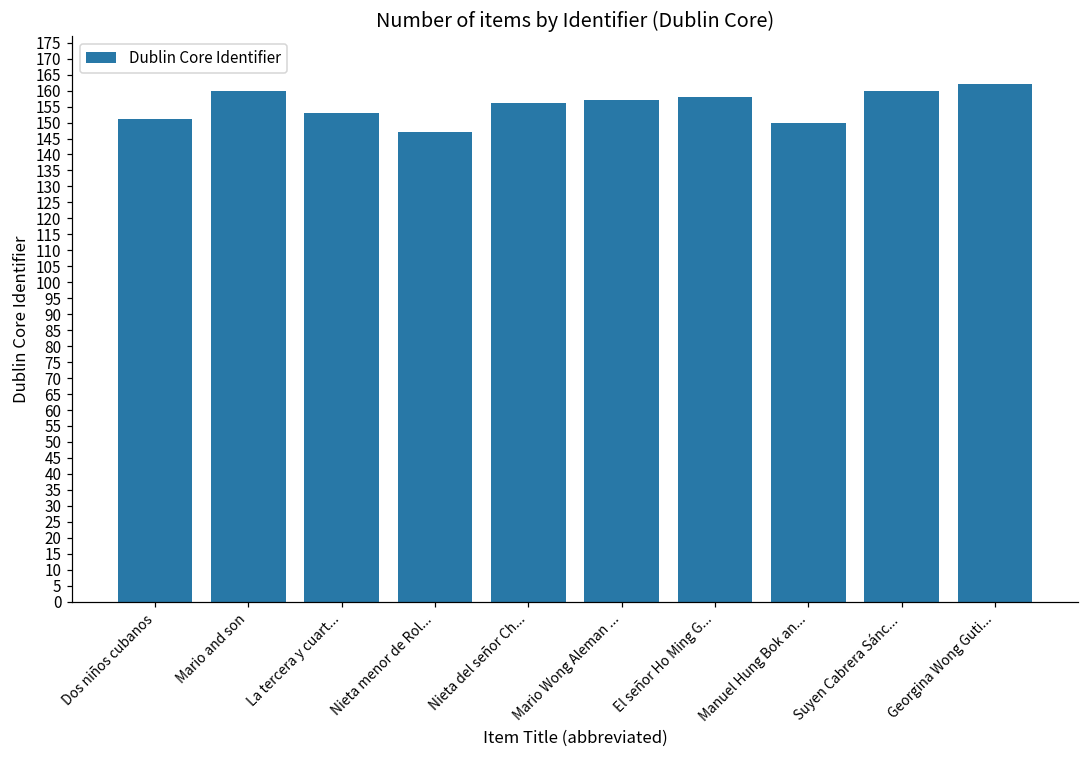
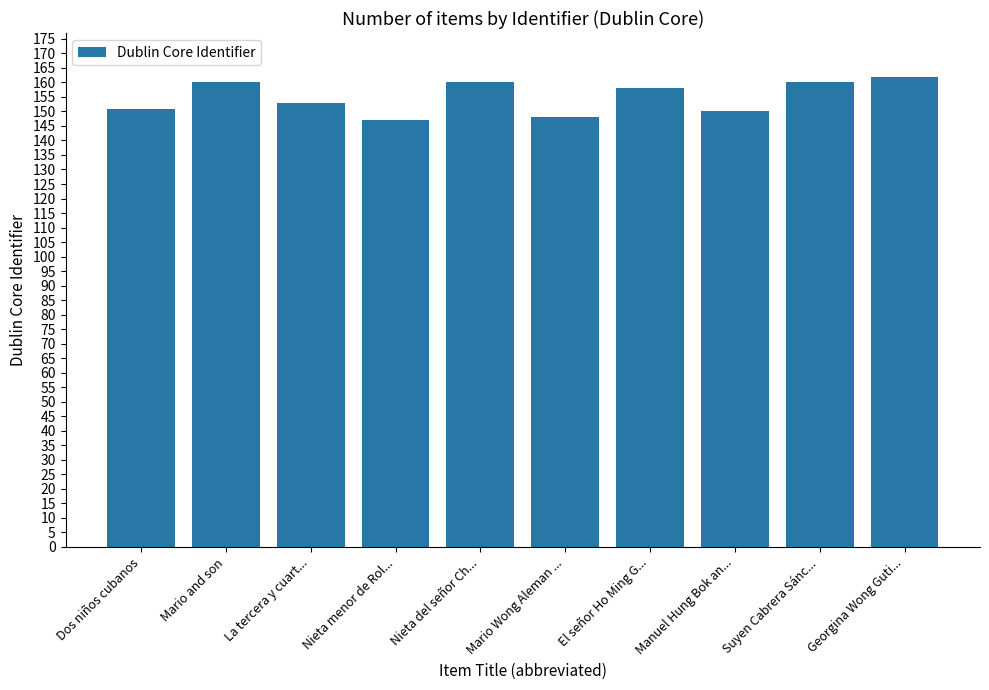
Nieta del señor Ch...: 156 -> 160
Mario Wong Aleman ...: 157 -> 148
